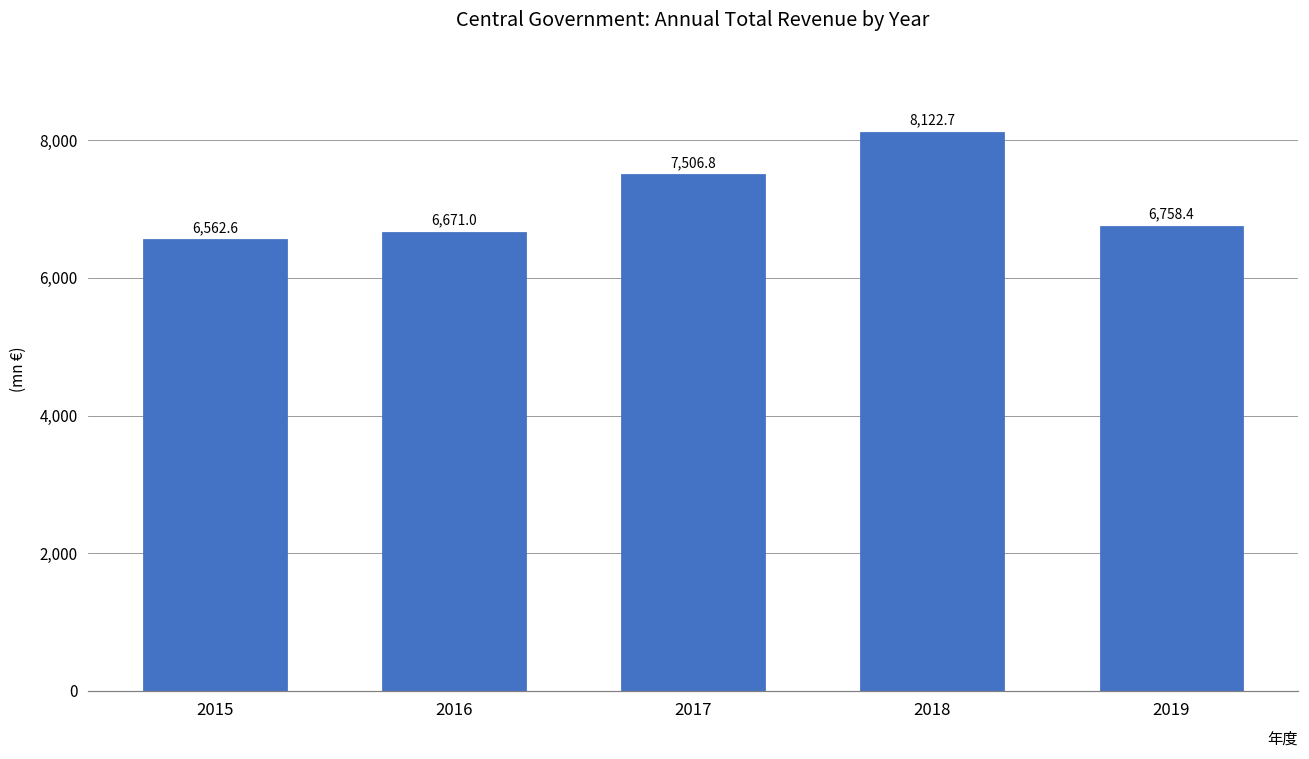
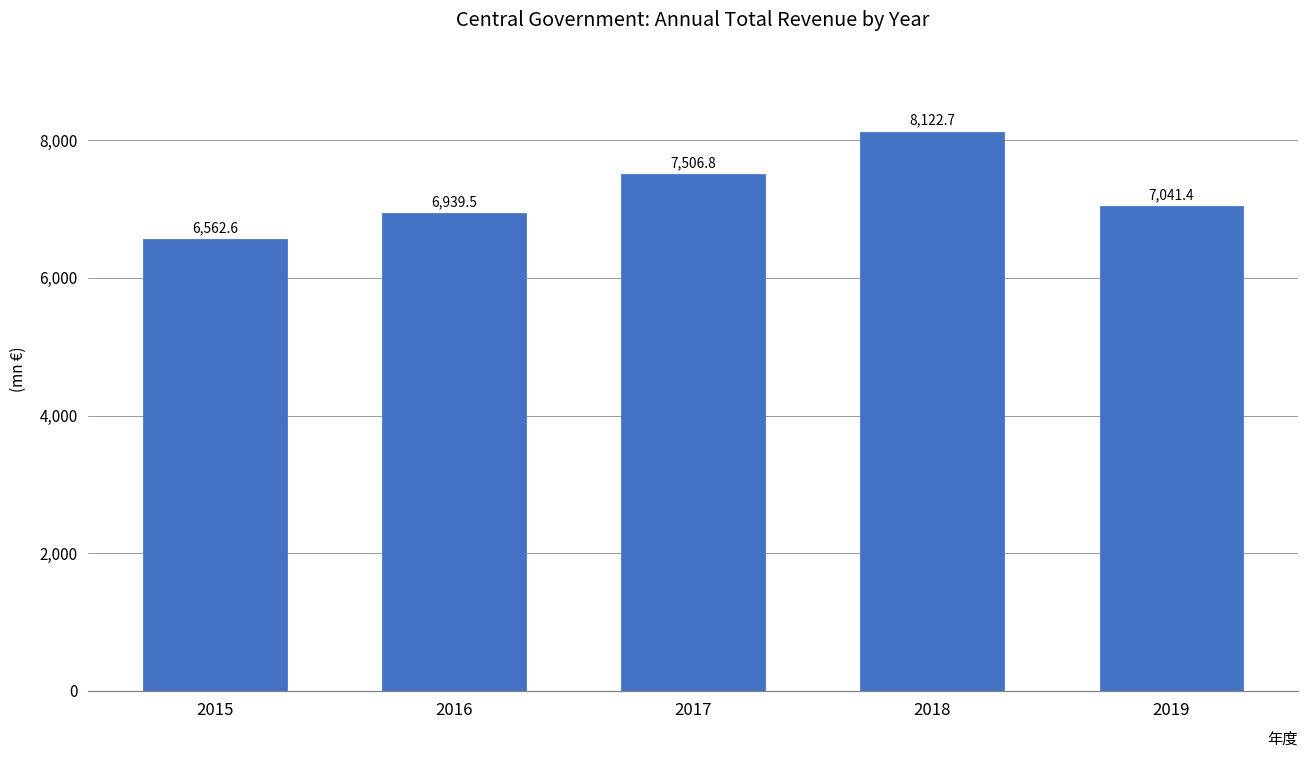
2016: 6,671.0 -> 6,939.5
2019: 6,758.4 -> 7,041.4
